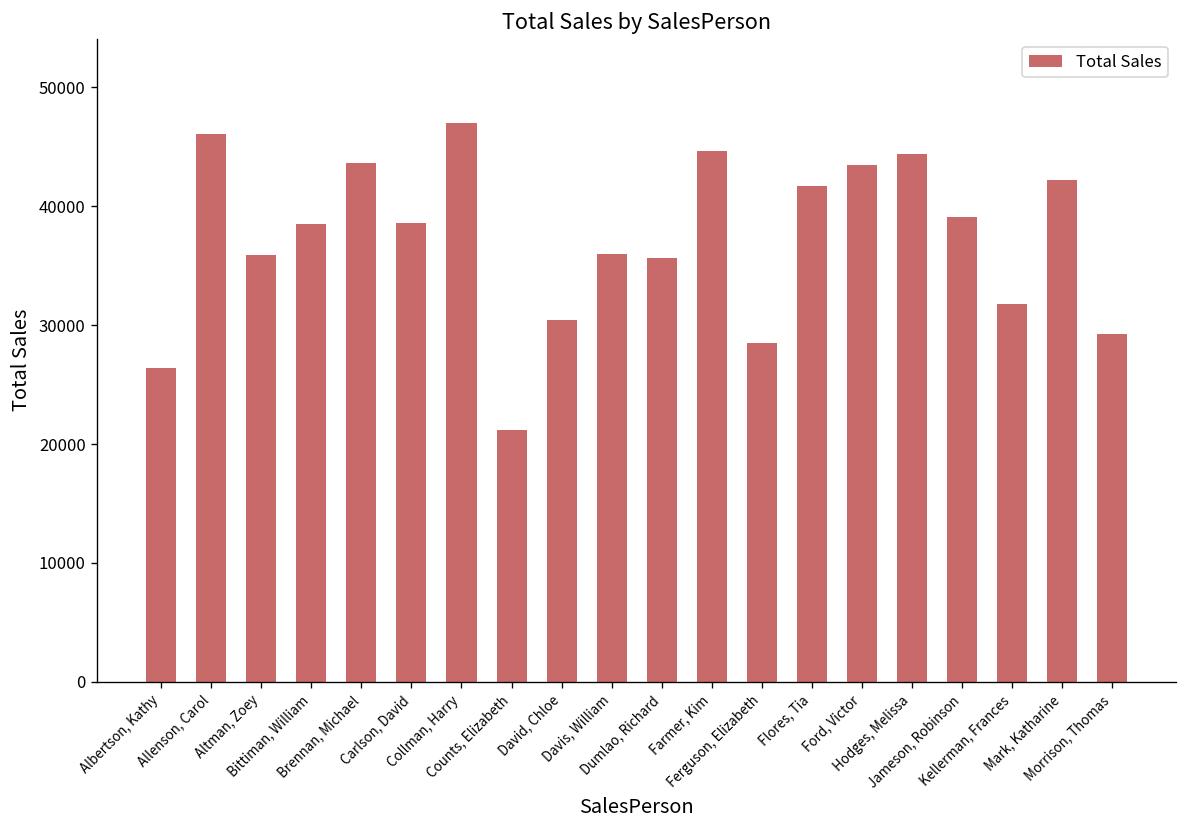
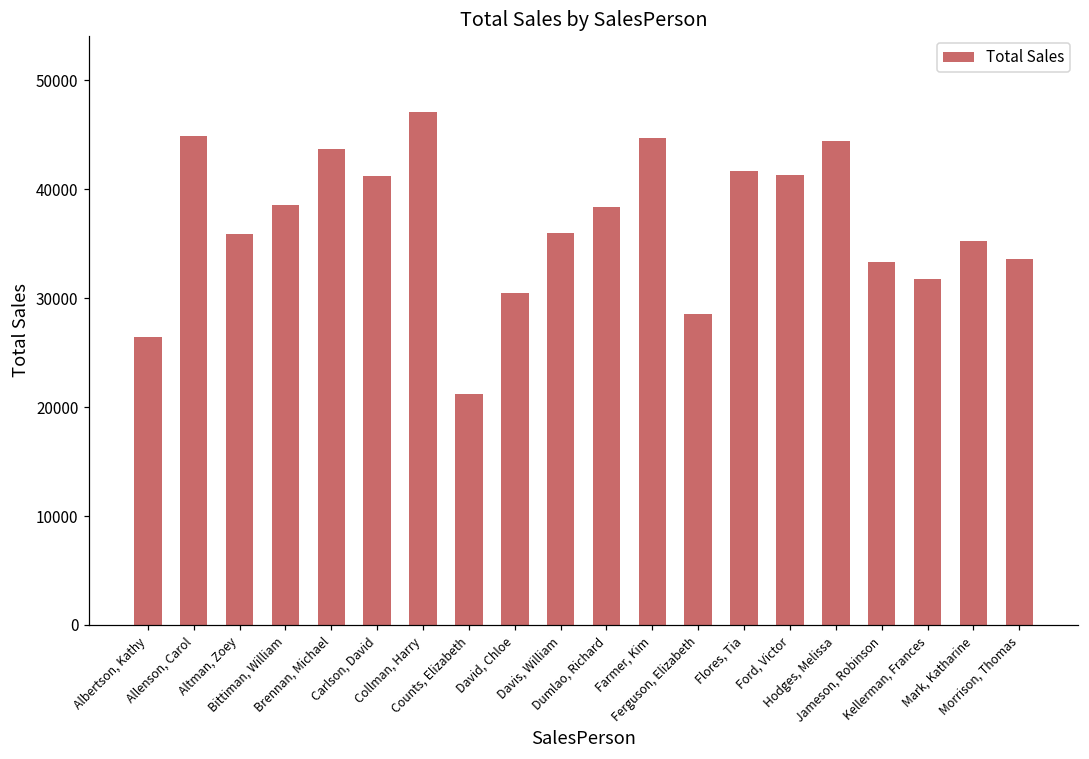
Allenson, Carol: 46000 -> 45000
Carlson, David: 39000 -> 41000
Dumlao, Richard: 36000 -> 38000
Ford, Victor: 43000 -> 41000
Jameson, Robinson: 39000 -> 33000
Mark, Katharine: 42000 -> 35000
Morrison, Thomas: 29000 -> 34000
